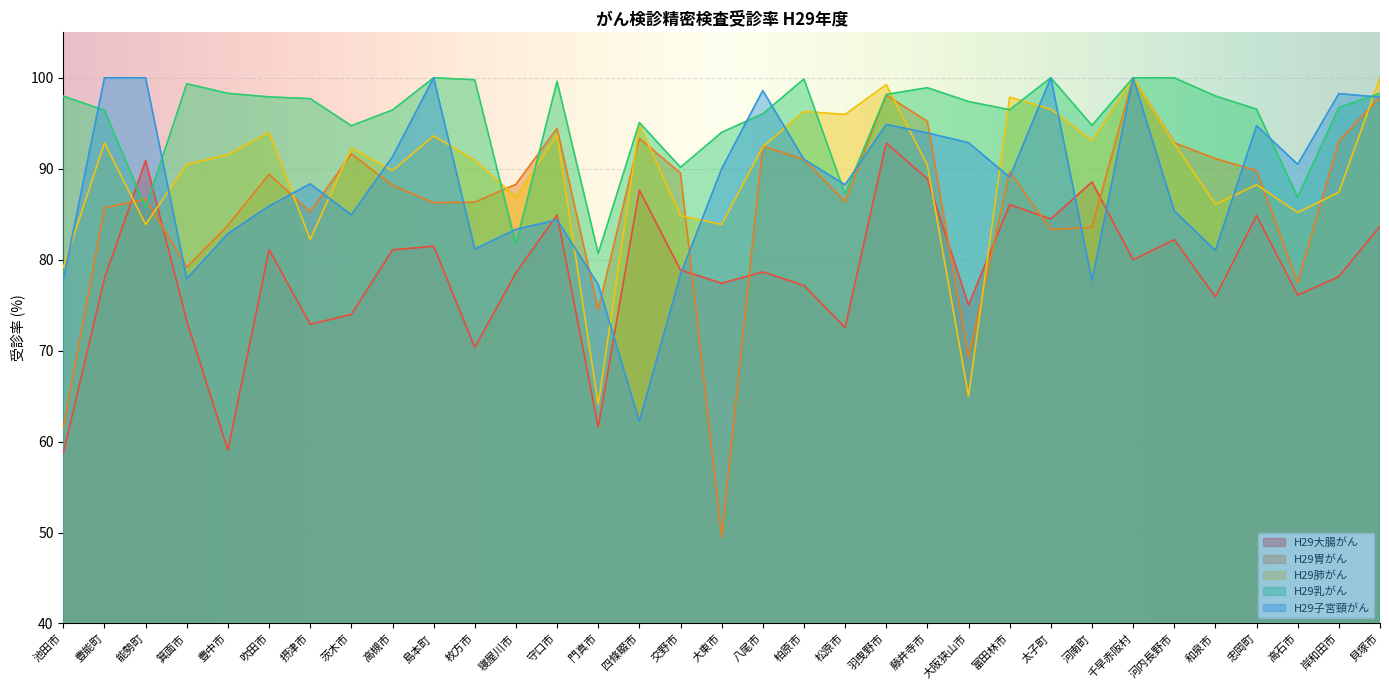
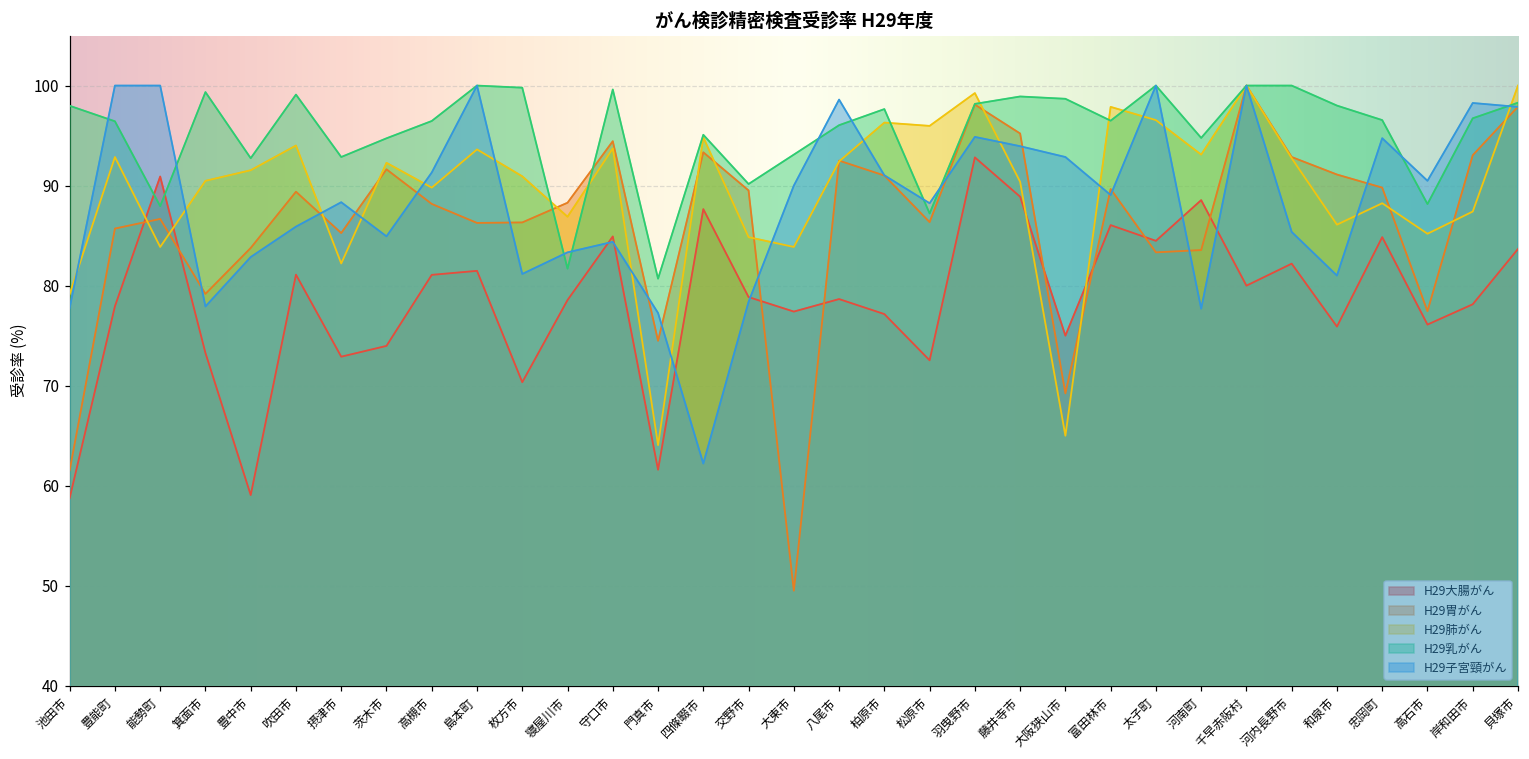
H29乳がん, 能勢町: 86 -> 88
H29乳がん, 豊中市: 98 -> 93
H29乳がん, 吹田市: 98 -> 99
H29乳がん, 摂津市: 98 -> 93
H29乳がん, 大東市: 94 -> 93
H29乳がん, 柏原市: 100 -> 98
H29乳がん, 大阪狭山市: 97 -> 99
H29乳がん, 高石市: 87 -> 88
